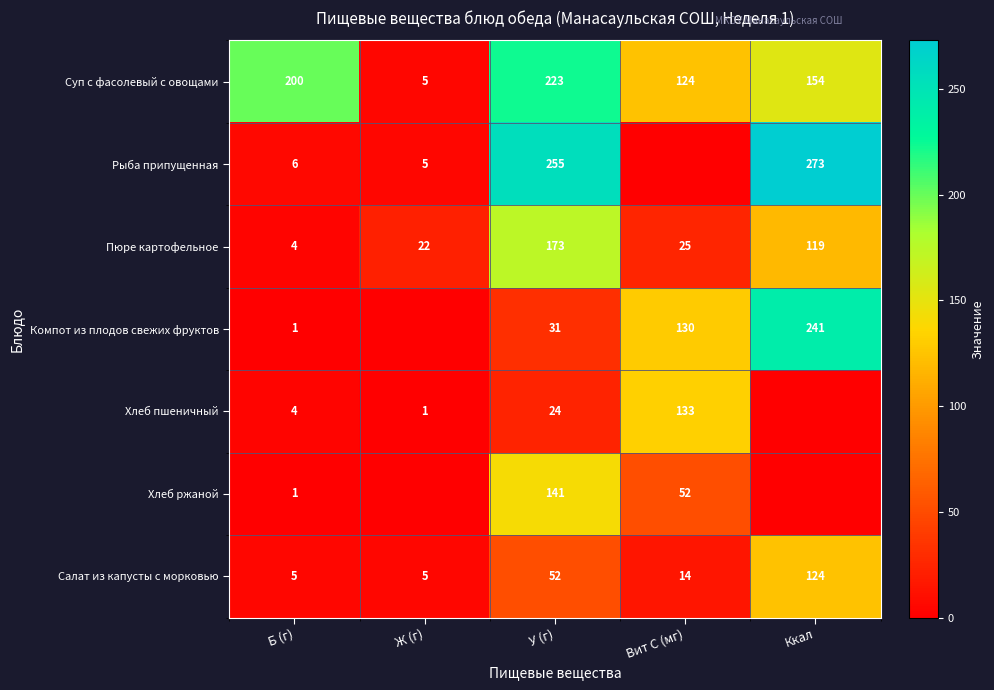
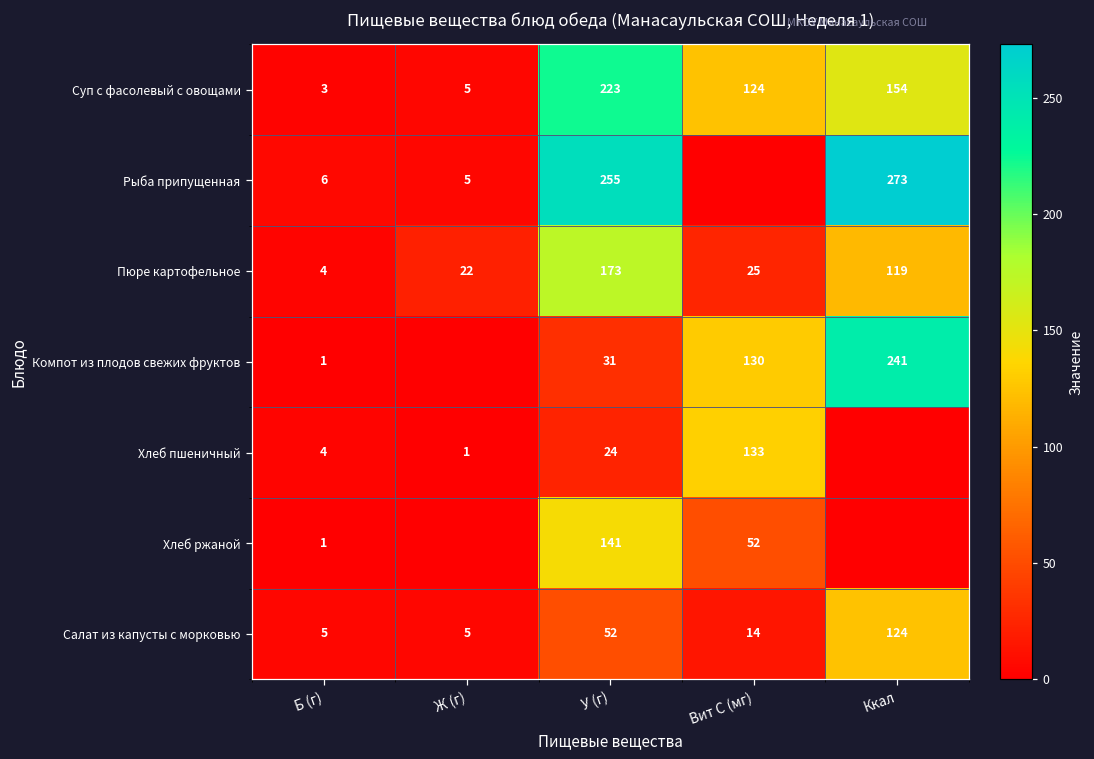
Суп с фасолевый с овощами, Б (г): 200 -> 3
